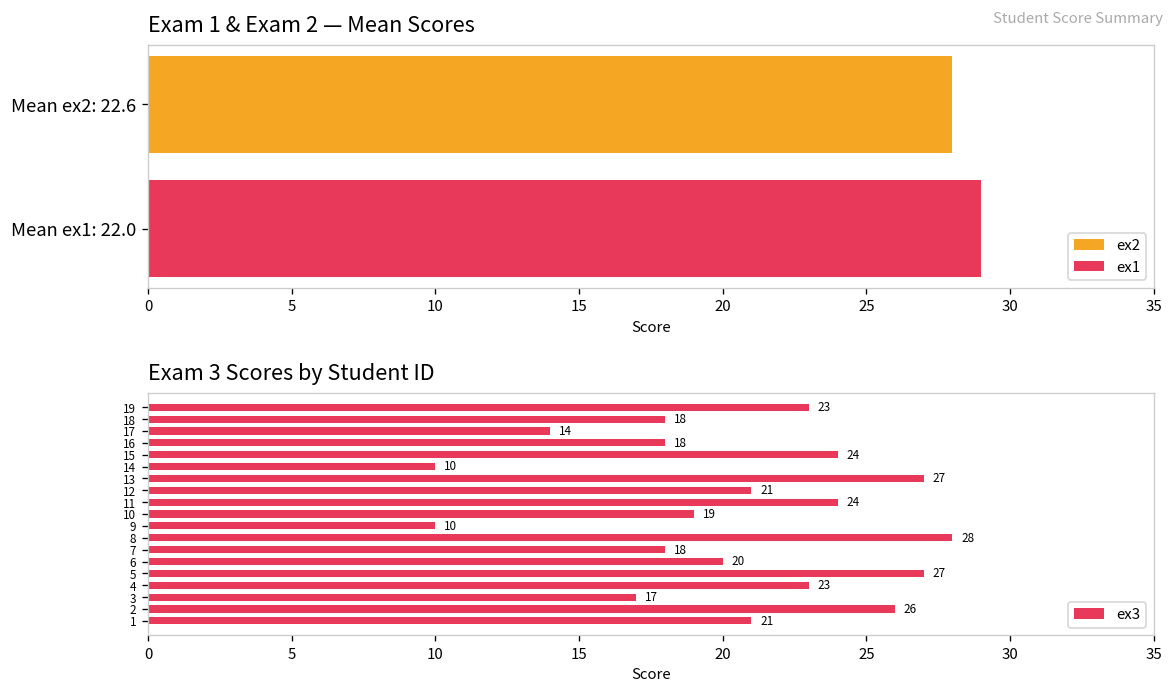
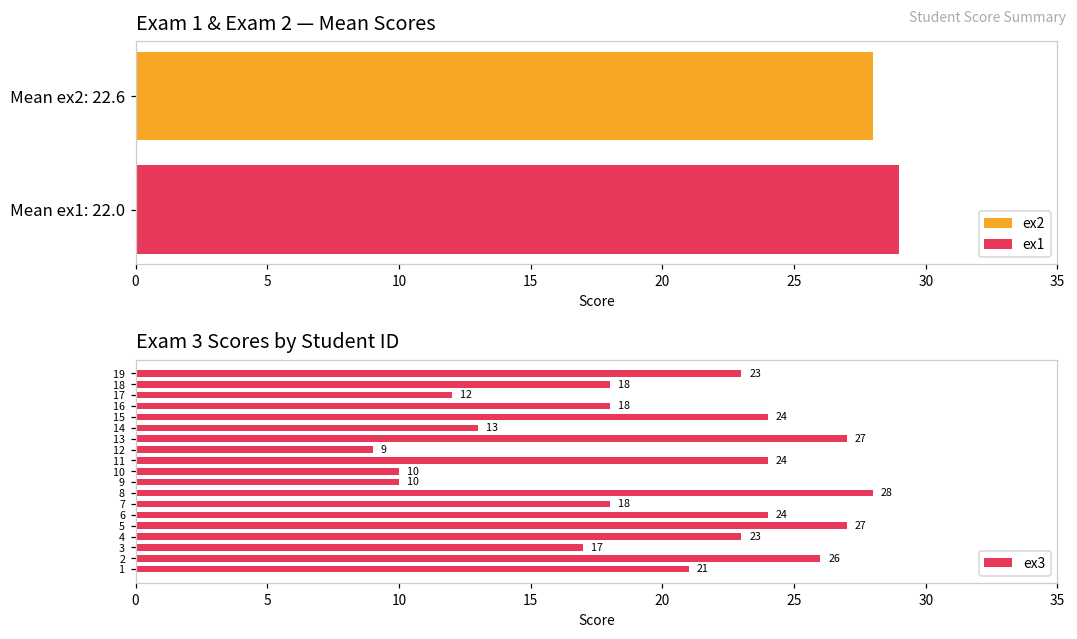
Exam 3 Scores by Student ID, 17: 14 -> 12
Exam 3 Scores by Student ID, 14: 10 -> 13
Exam 3 Scores by Student ID, 12: 21 -> 9
Exam 3 Scores by Student ID, 10: 19 -> 10
Exam 3 Scores by Student ID, 6: 20 -> 24
